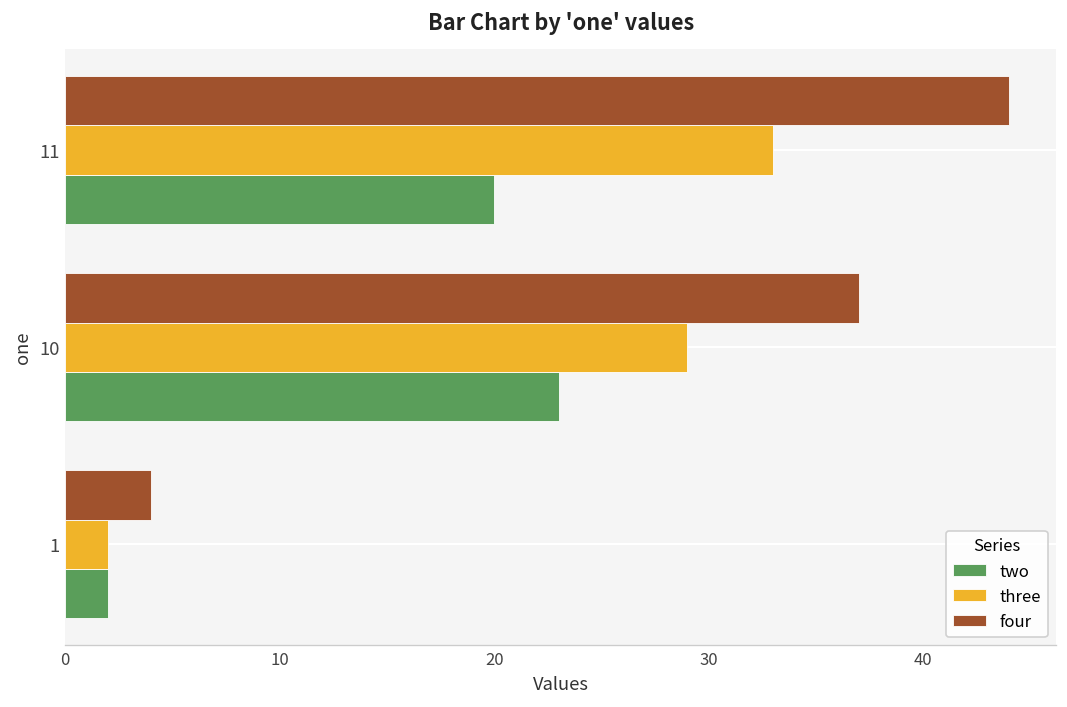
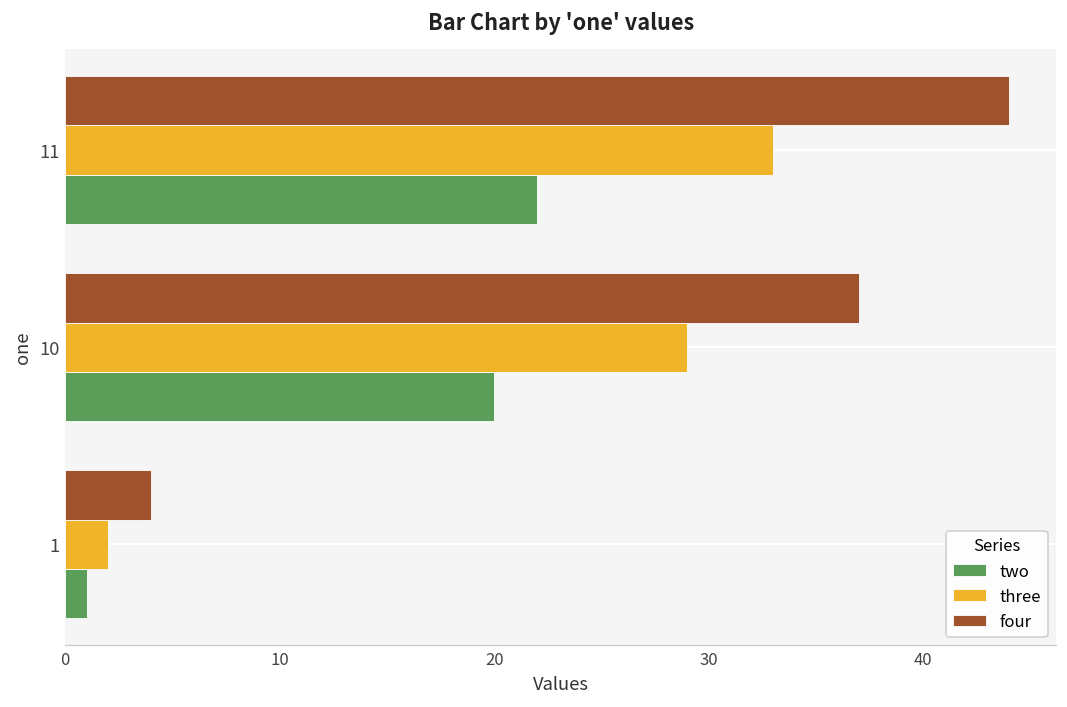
two, 11: 20 -> 22
two, 10: 23 -> 20
two, 1: 2 -> 1
